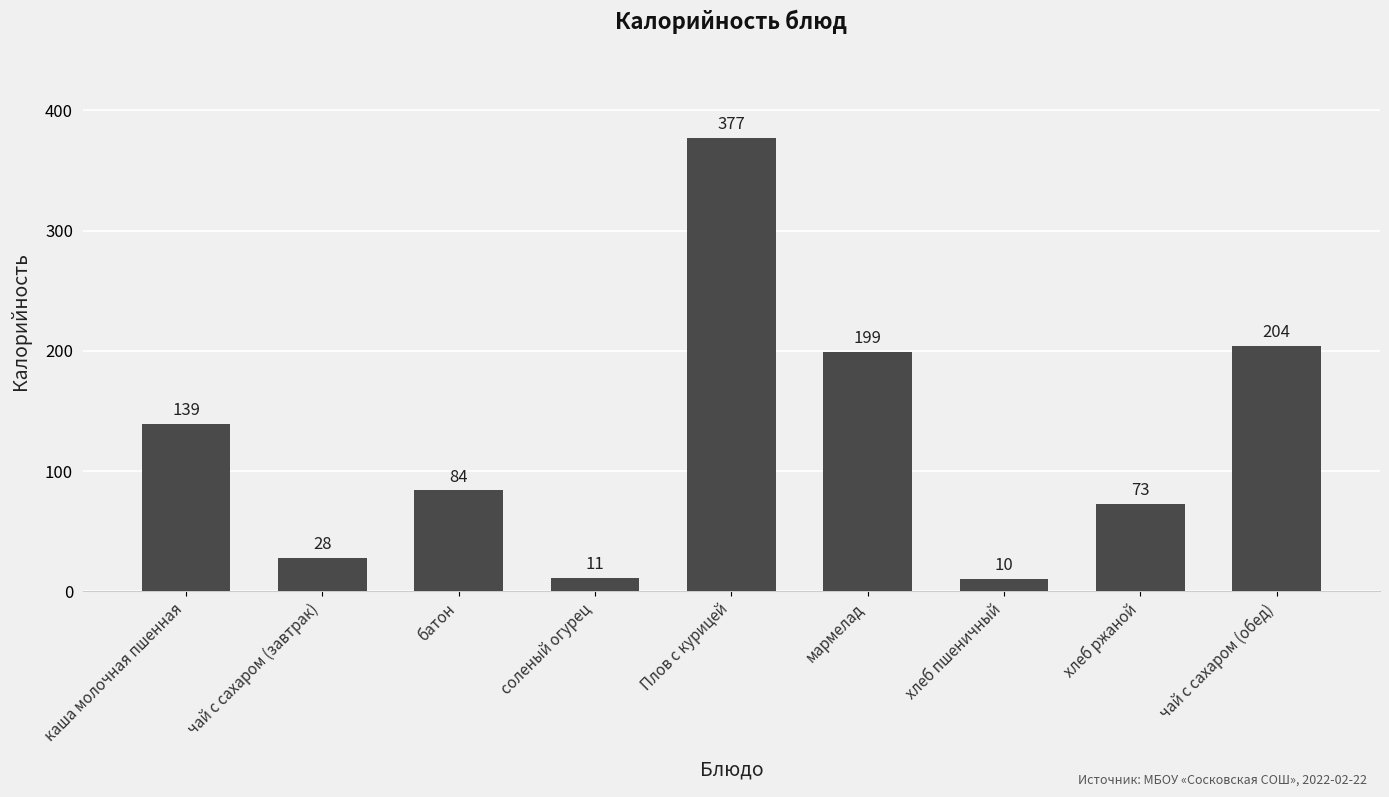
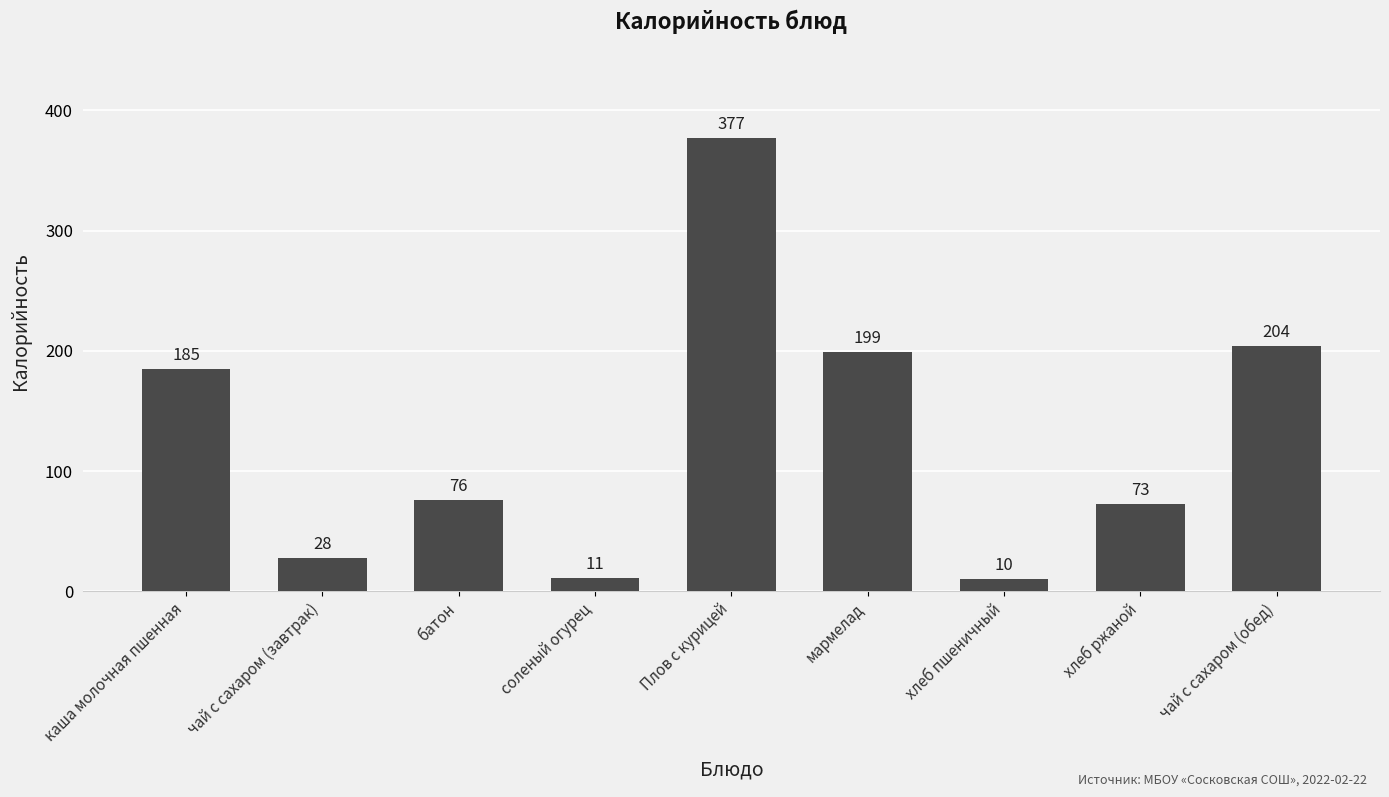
каша молочная пшенная: 139 -> 185
батон: 84 -> 76
